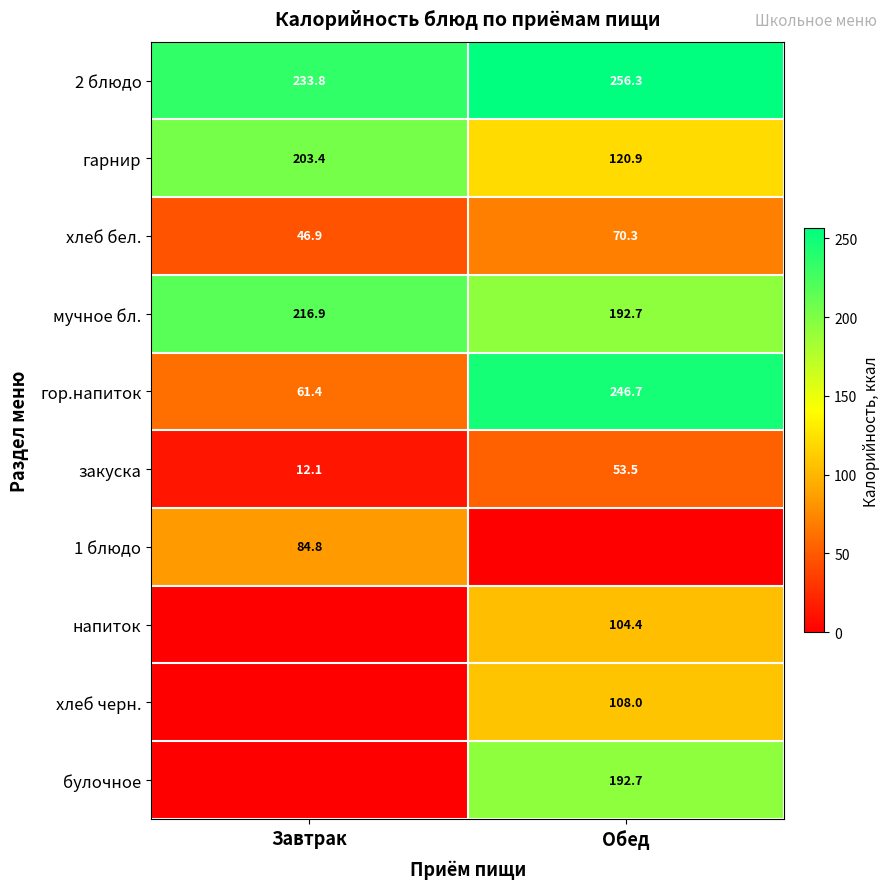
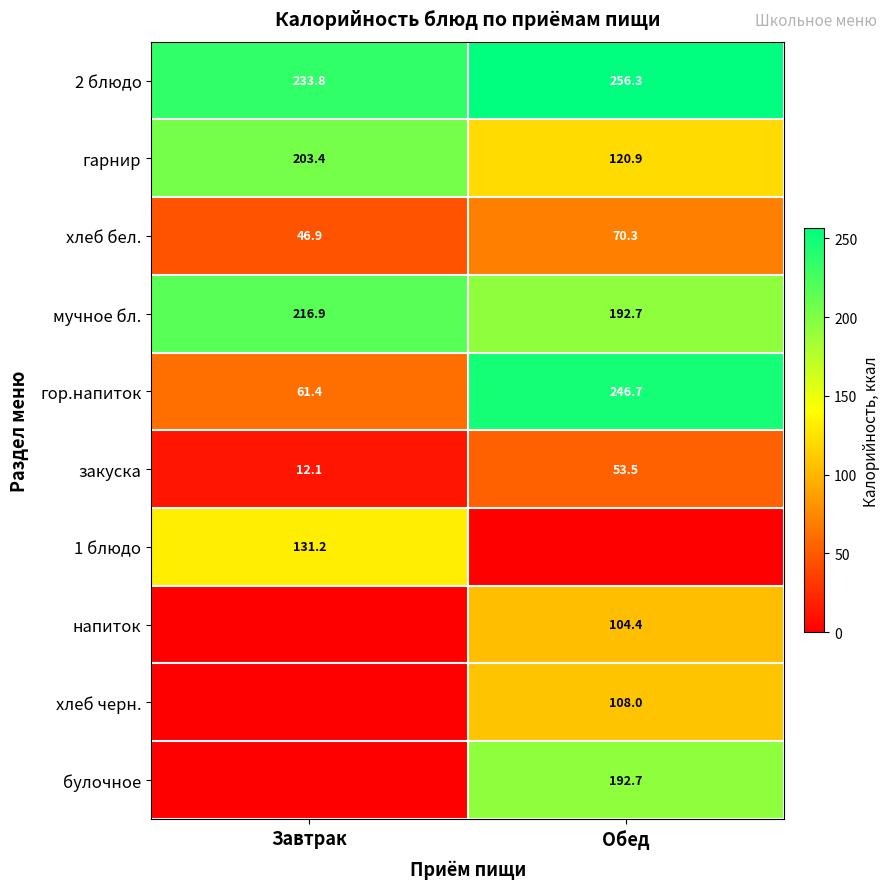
1 блюдо, Завтрак: 84.8 -> 131.2
